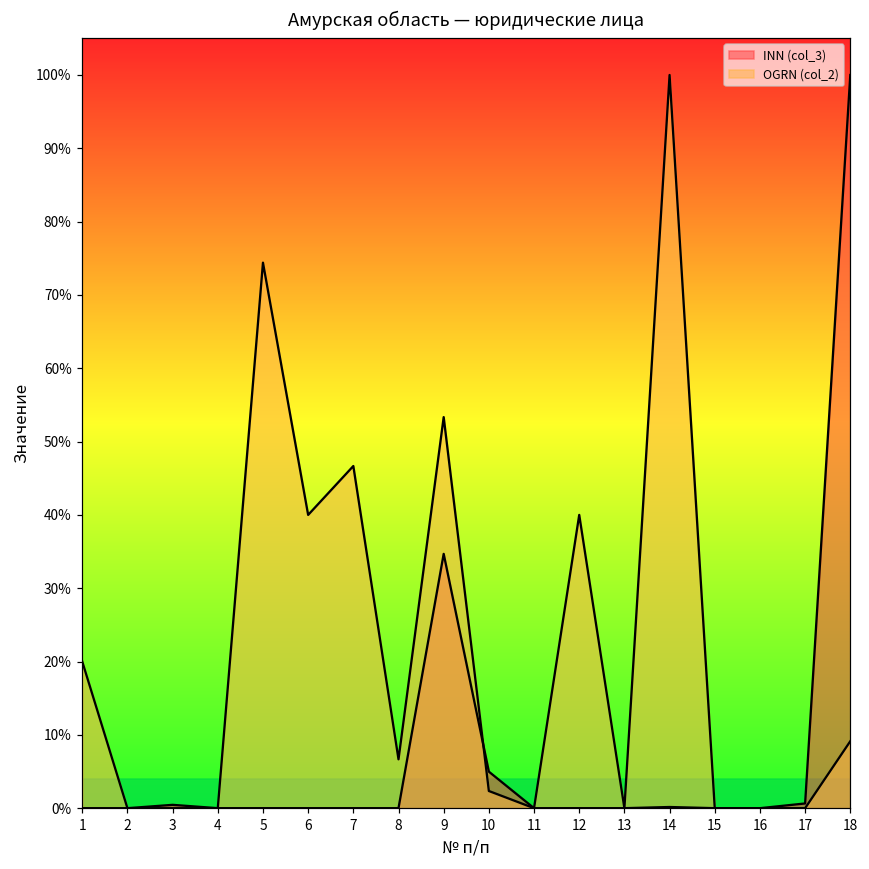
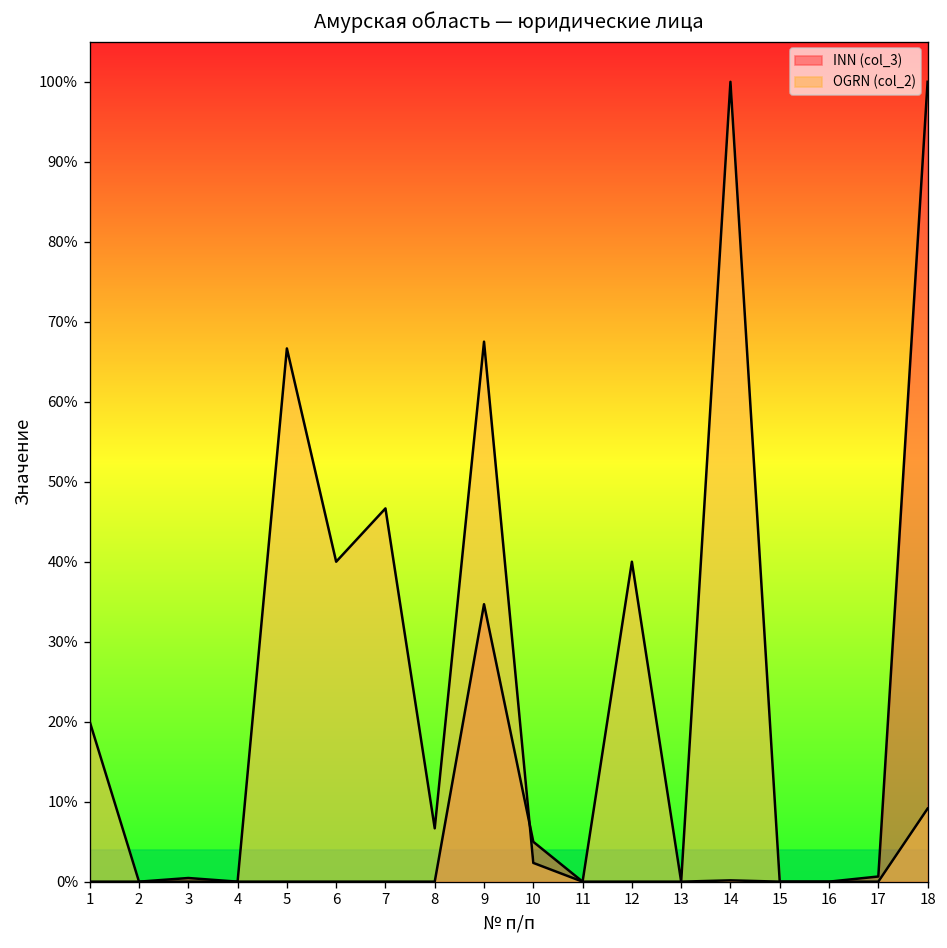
OGRN (col_2), 5: 74% -> 67%
OGRN (col_2), 9: 53% -> 68%
